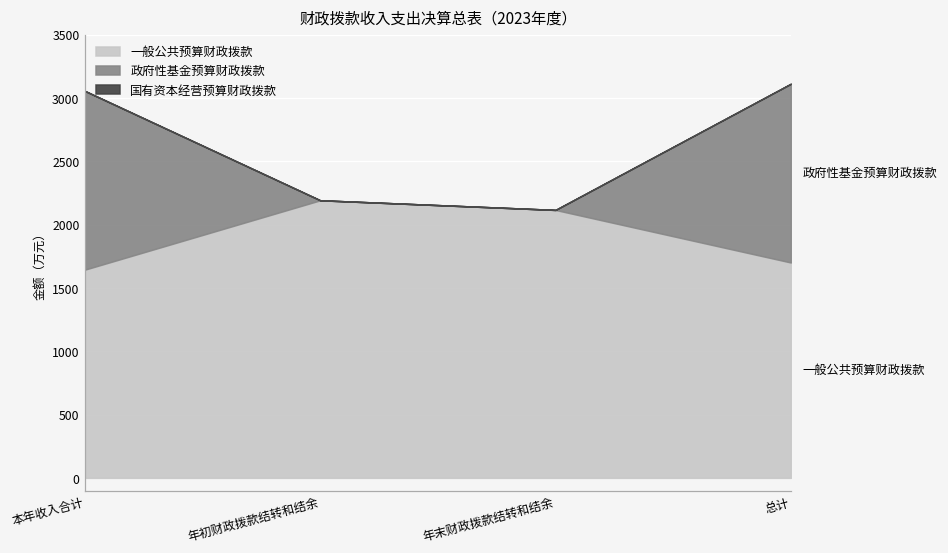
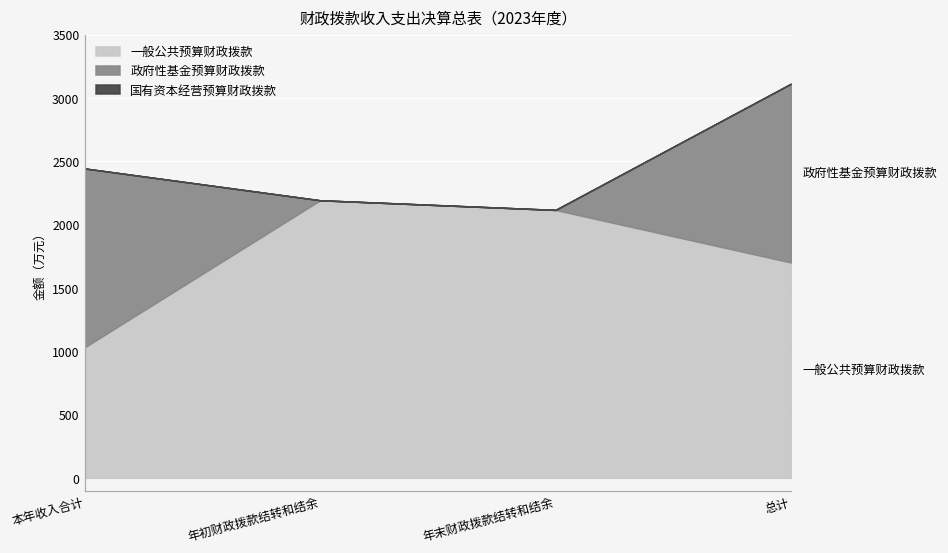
一般公共预算财政拨款, 本年收入合计: 1640 -> 1030
